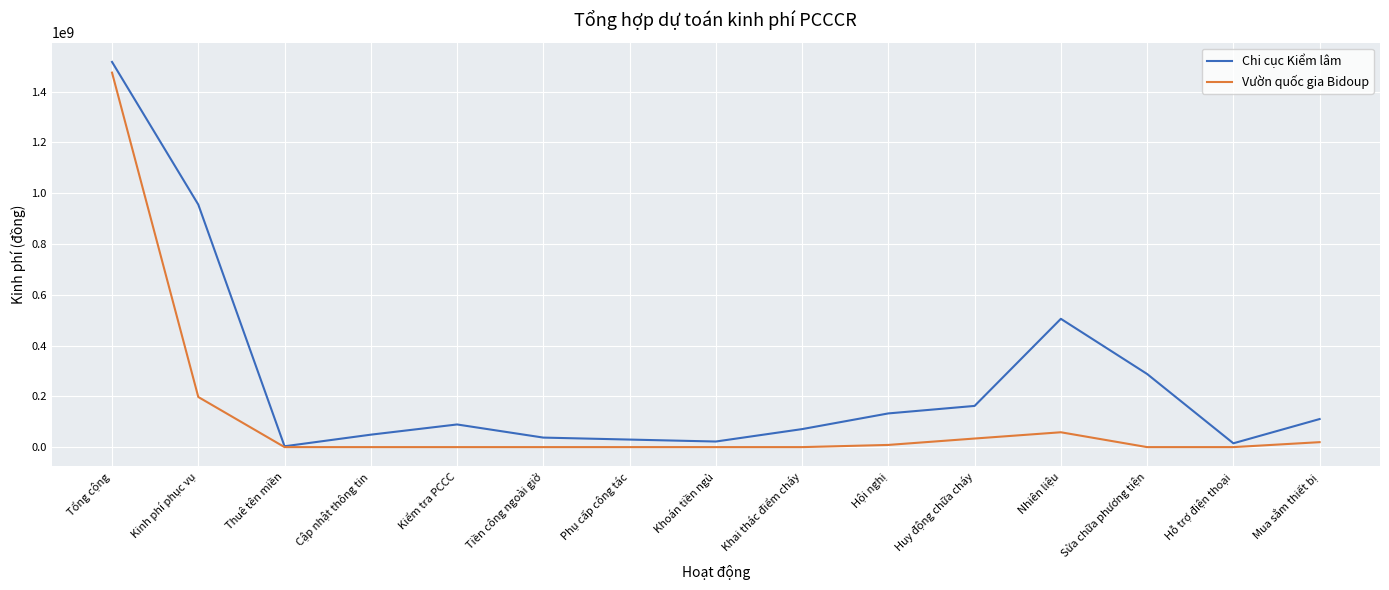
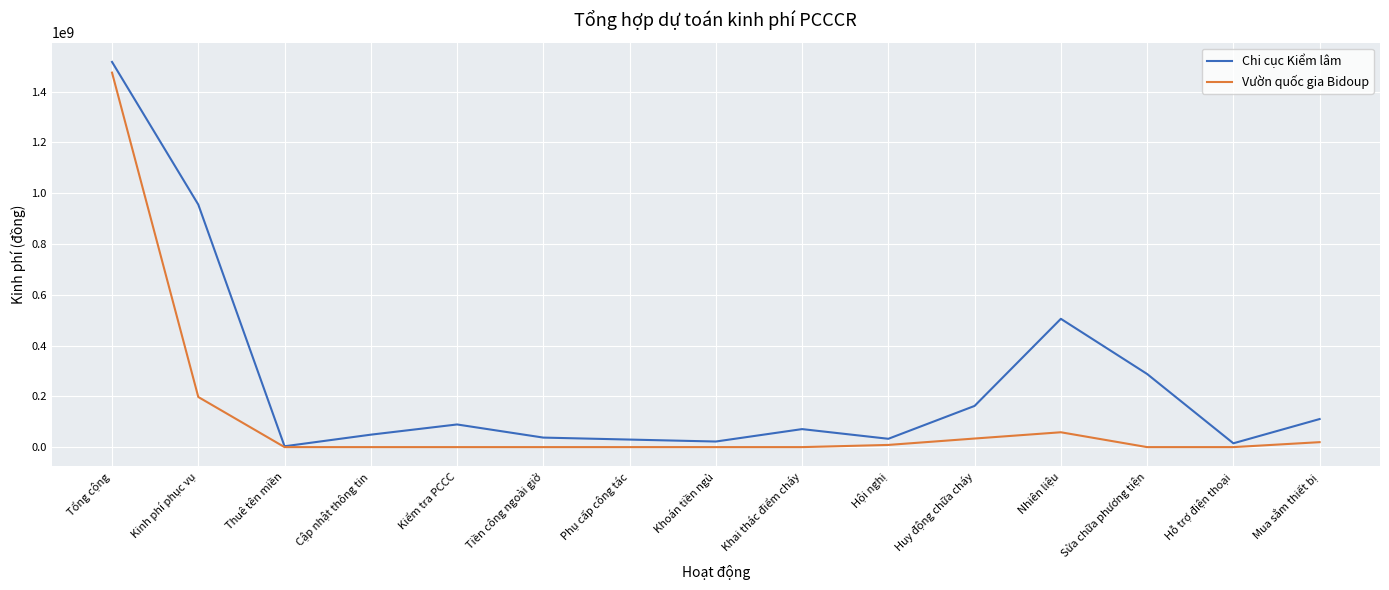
Chi cục Kiểm lâm, Hội nghị: 130000000 -> 30000000
